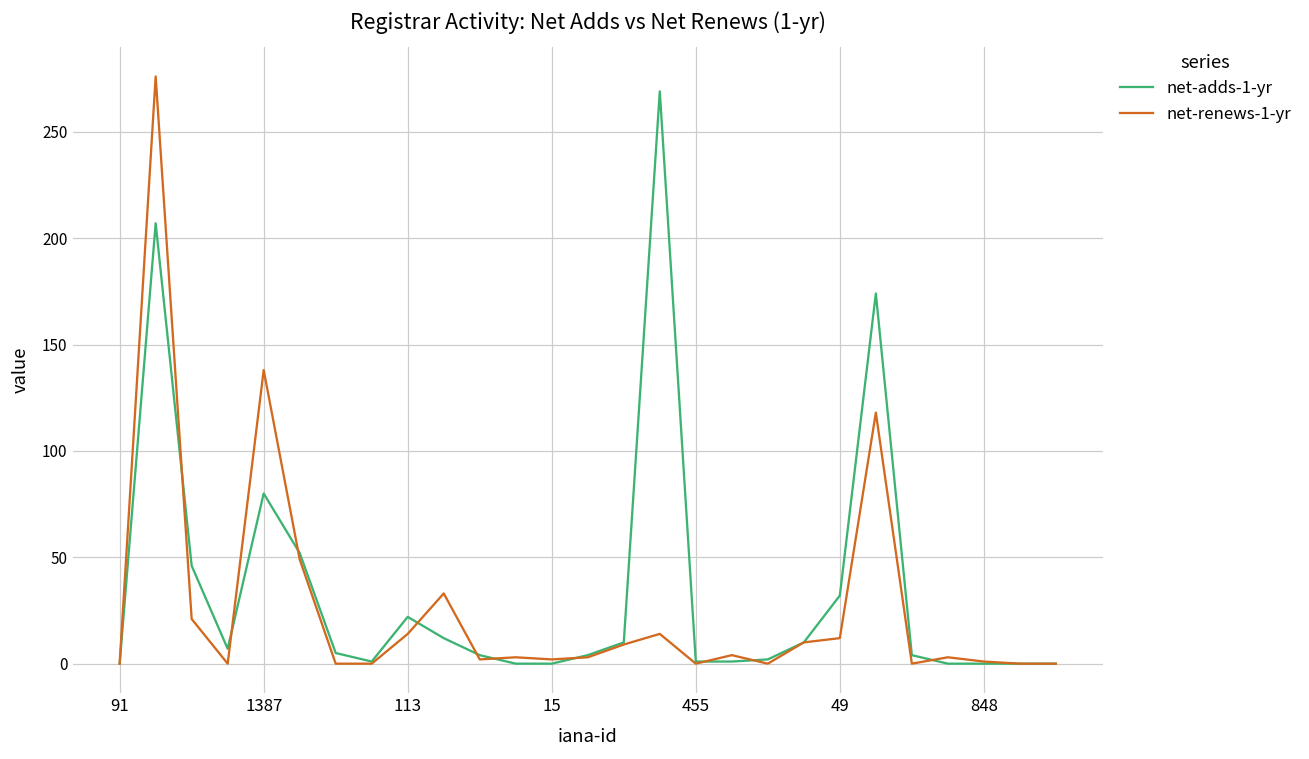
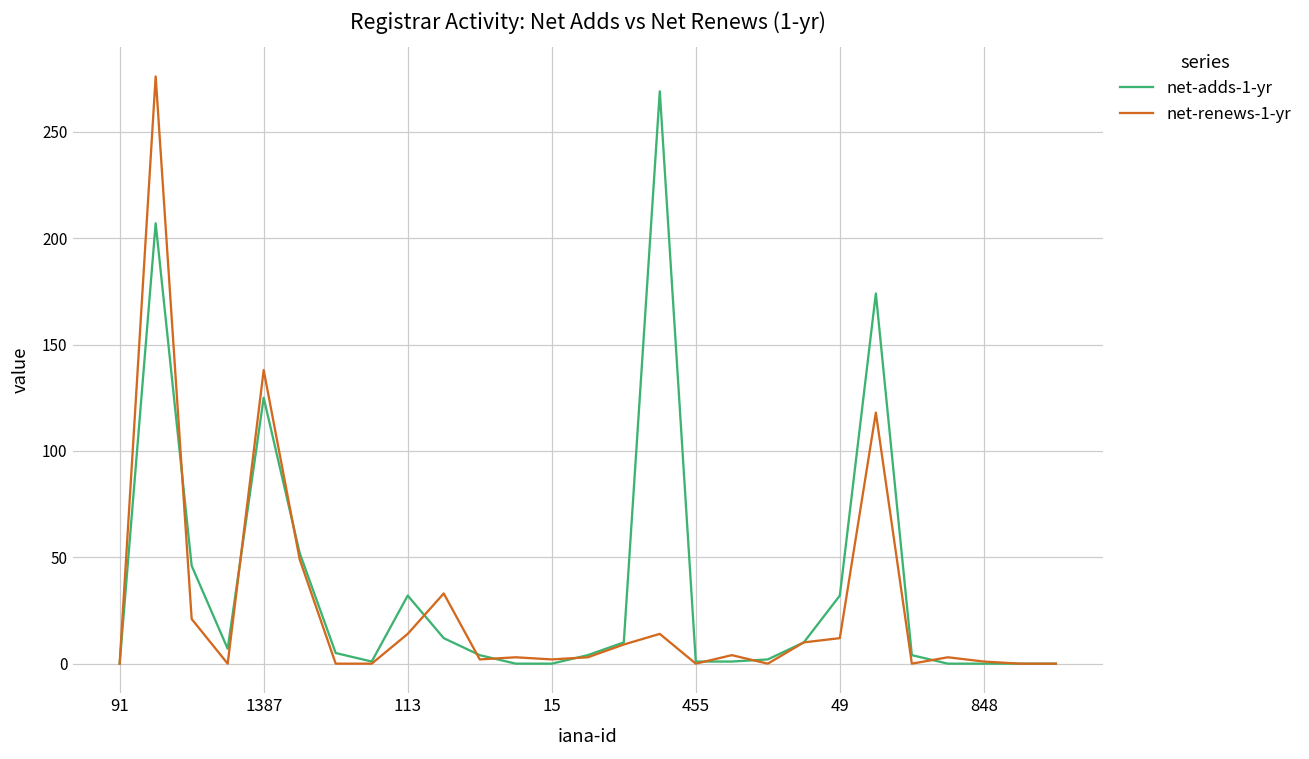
net-adds-1-yr, 1387: 80 -> 125
net-adds-1-yr, 113: 22 -> 32
